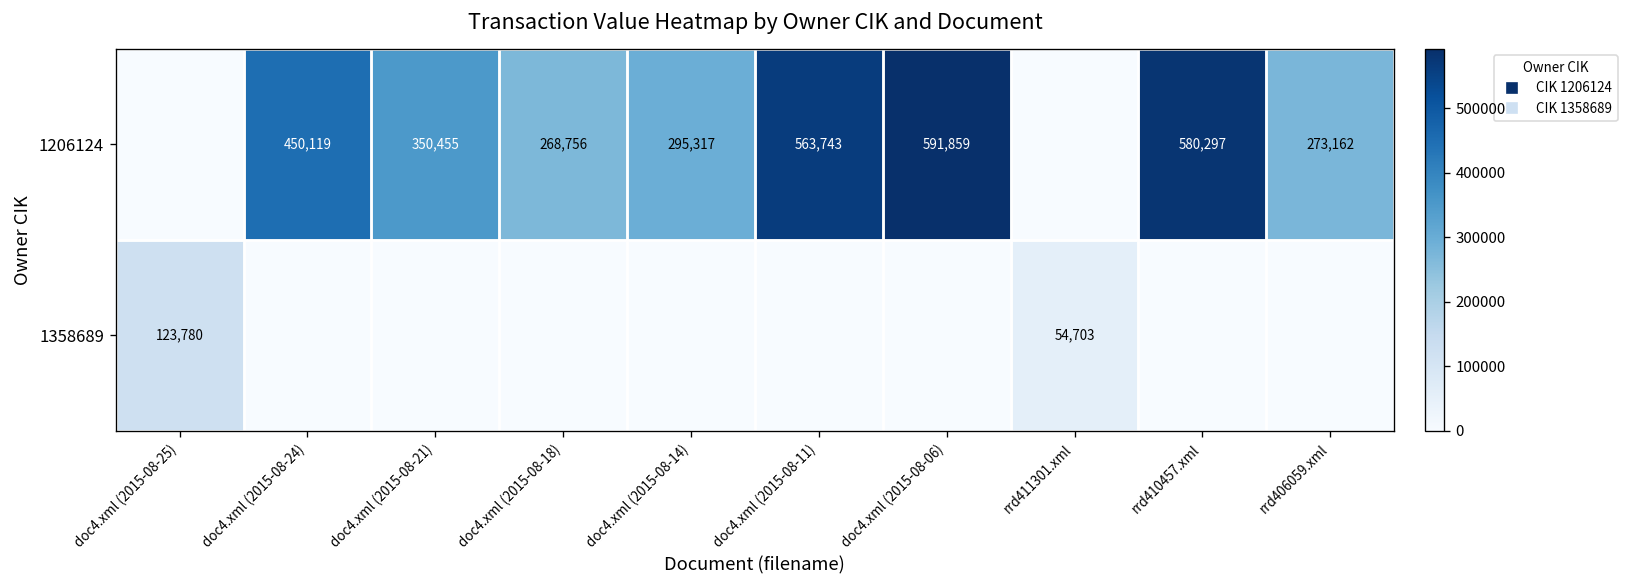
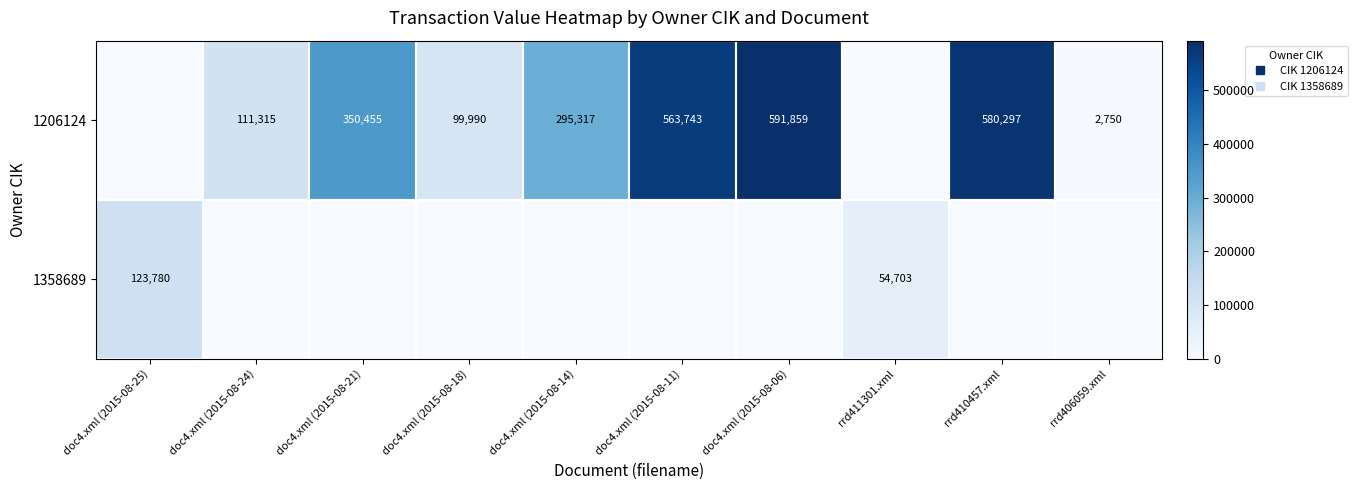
1206124, doc4.xml (2015-08-24): 450,119 -> 111,315
1206124, doc4.xml (2015-08-18): 268,756 -> 99,990
1206124, rrd406059.xml: 273,162 -> 2,750
